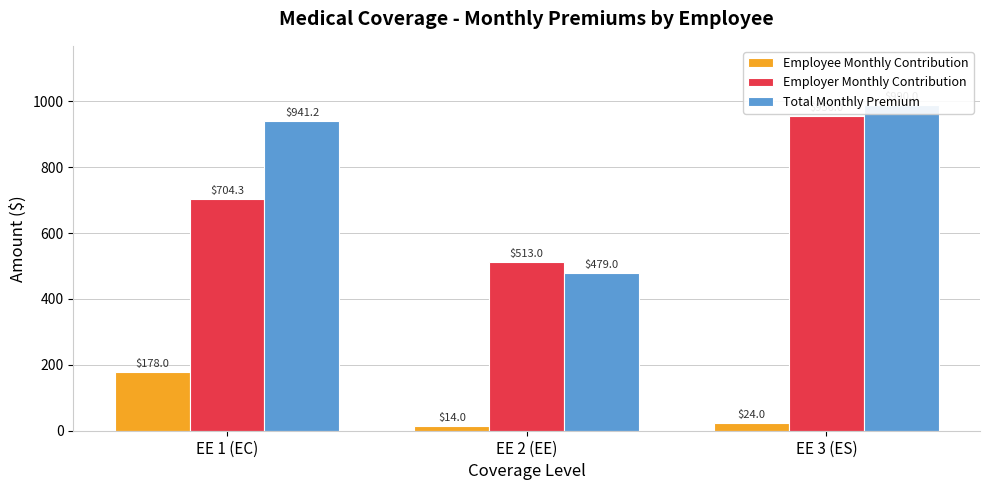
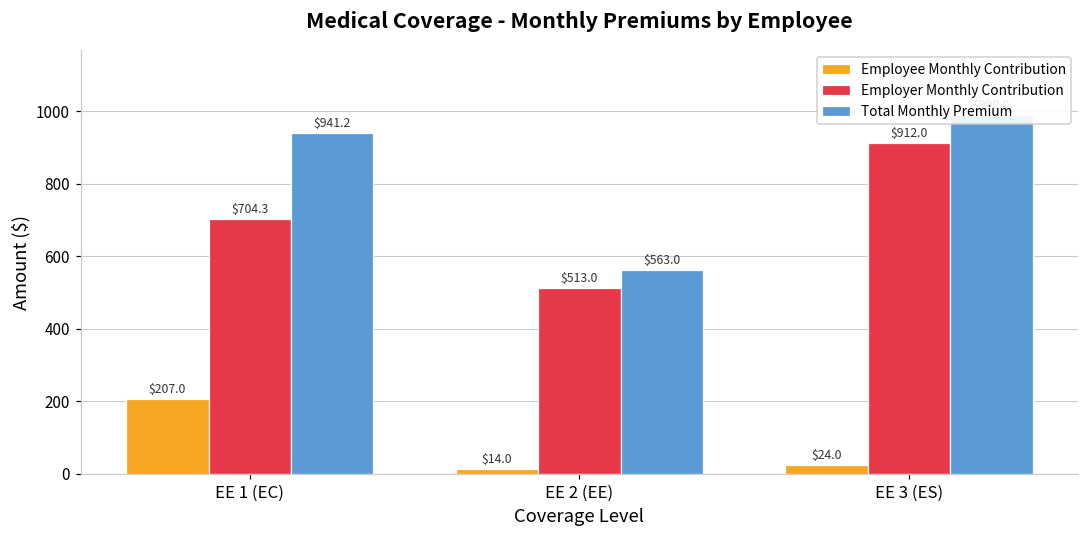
Employee Monthly Contribution, EE 1 (EC): $178.0 -> $207.0
Total Monthly Premium, EE 2 (EE): $479.0 -> $563.0
Employer Monthly Contribution, EE 3 (ES): 960 -> 910
